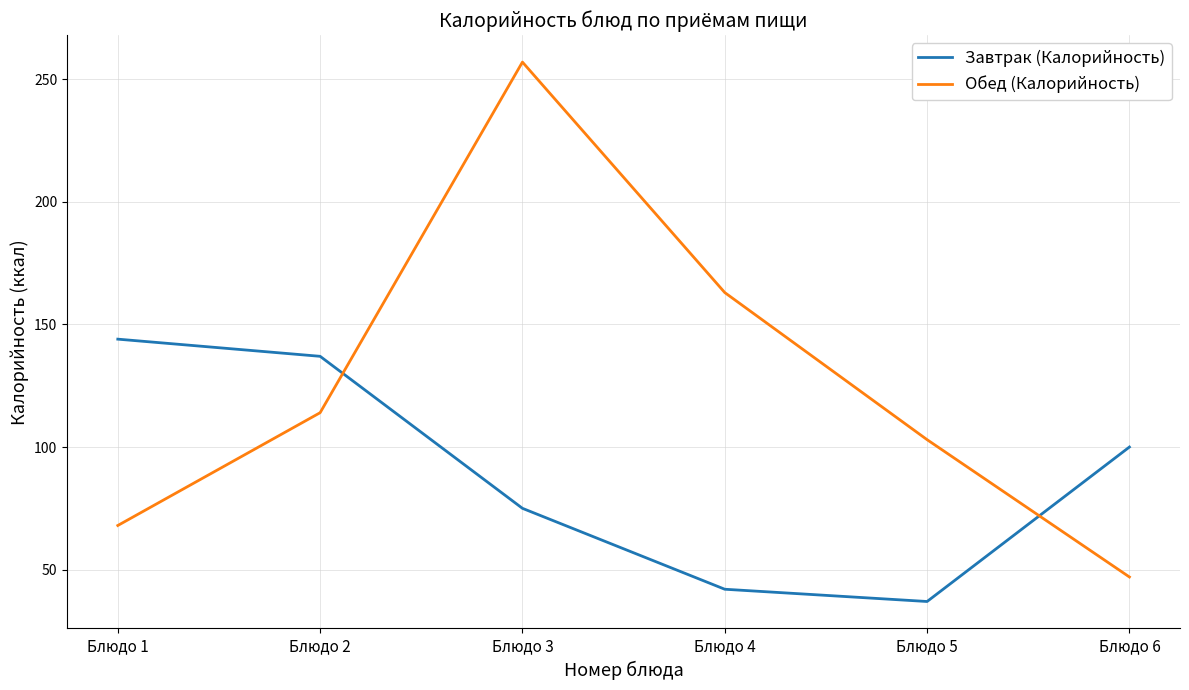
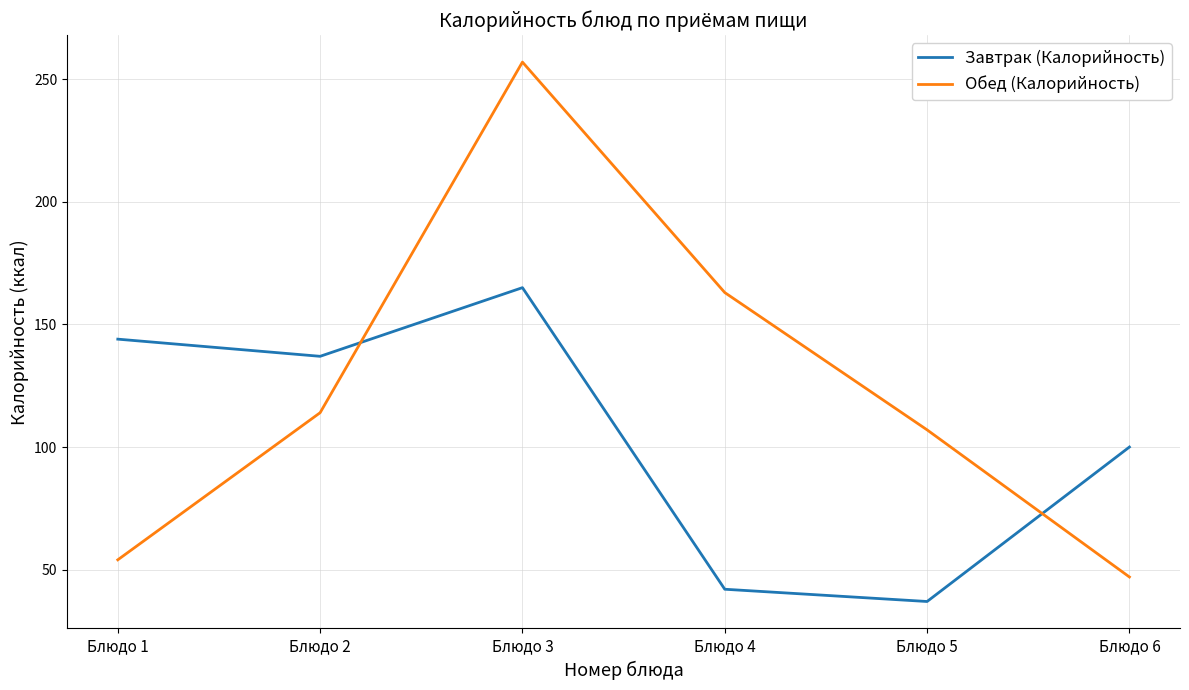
Обед (Калорийность), Блюдо 1: 68 -> 54
Завтрак (Калорийность), Блюдо 3: 75 -> 165
Обед (Калорийность), Блюдо 5: 103 -> 107
